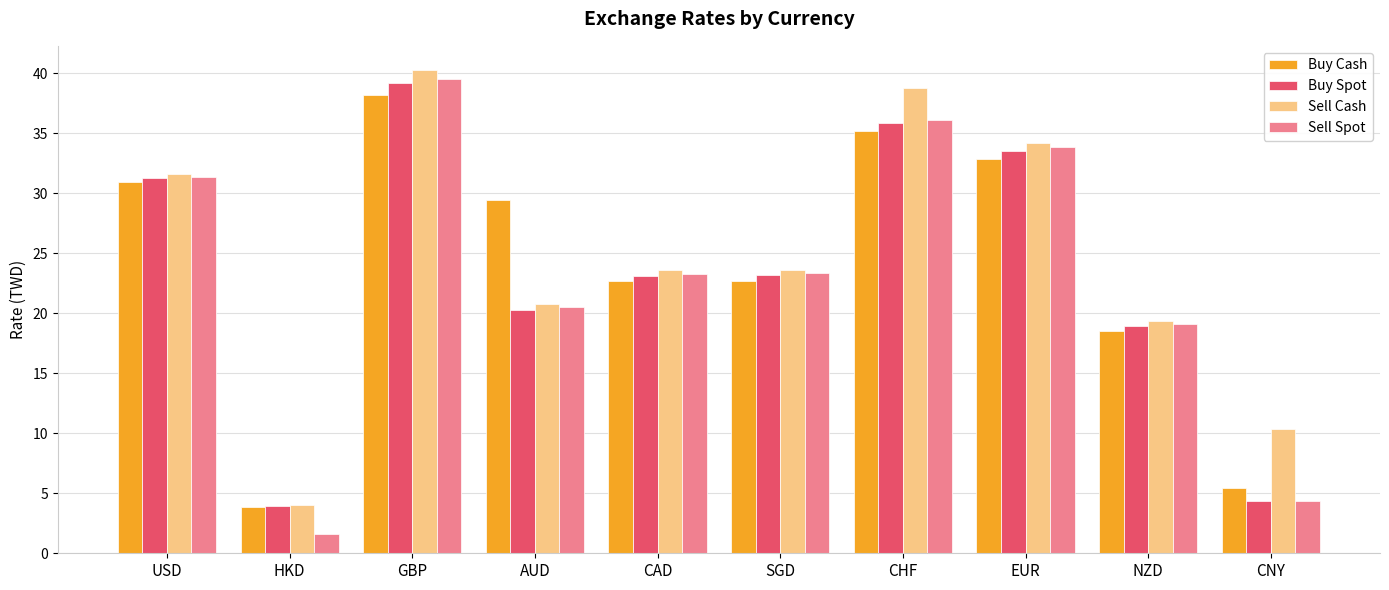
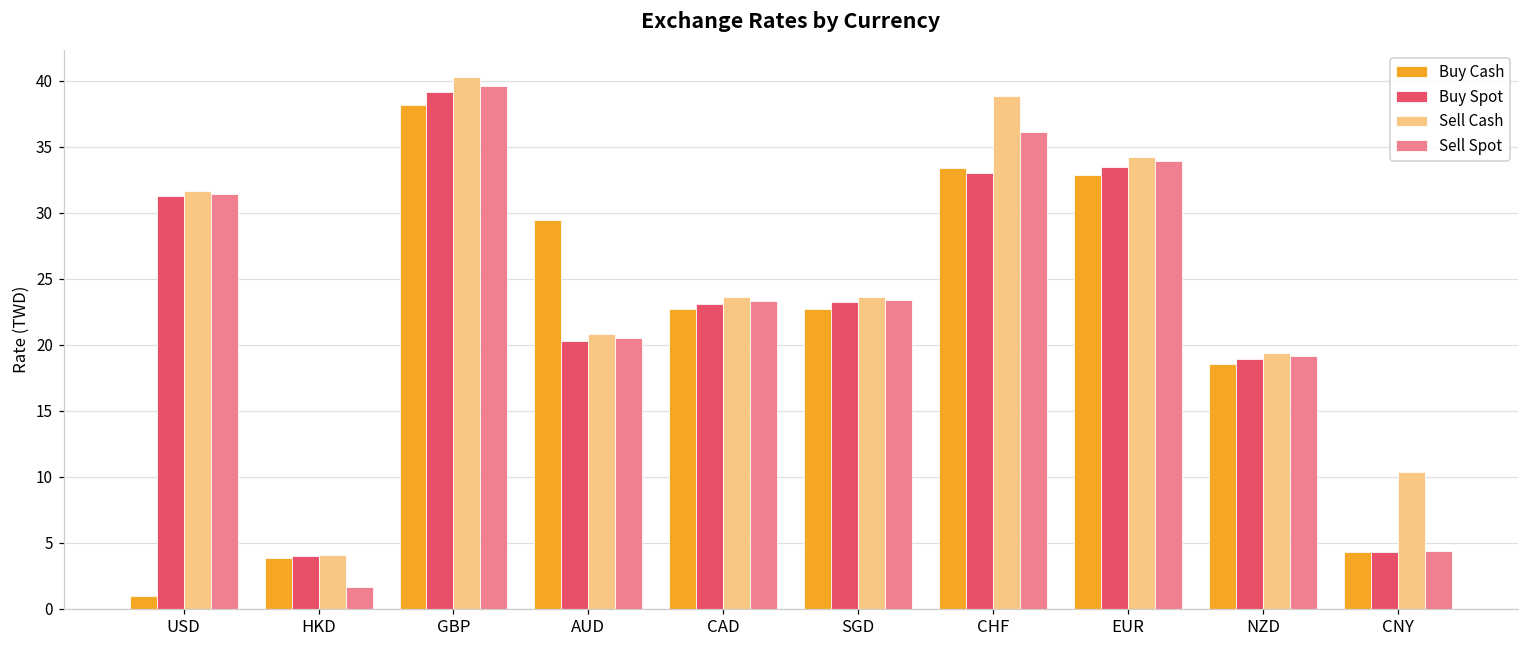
Buy Cash, USD: 30.9 -> 1.0
Buy Cash, CHF: 35.2 -> 33.4
Buy Spot, CHF: 35.9 -> 33.0
Buy Cash, CNY: 5.5 -> 4.3
